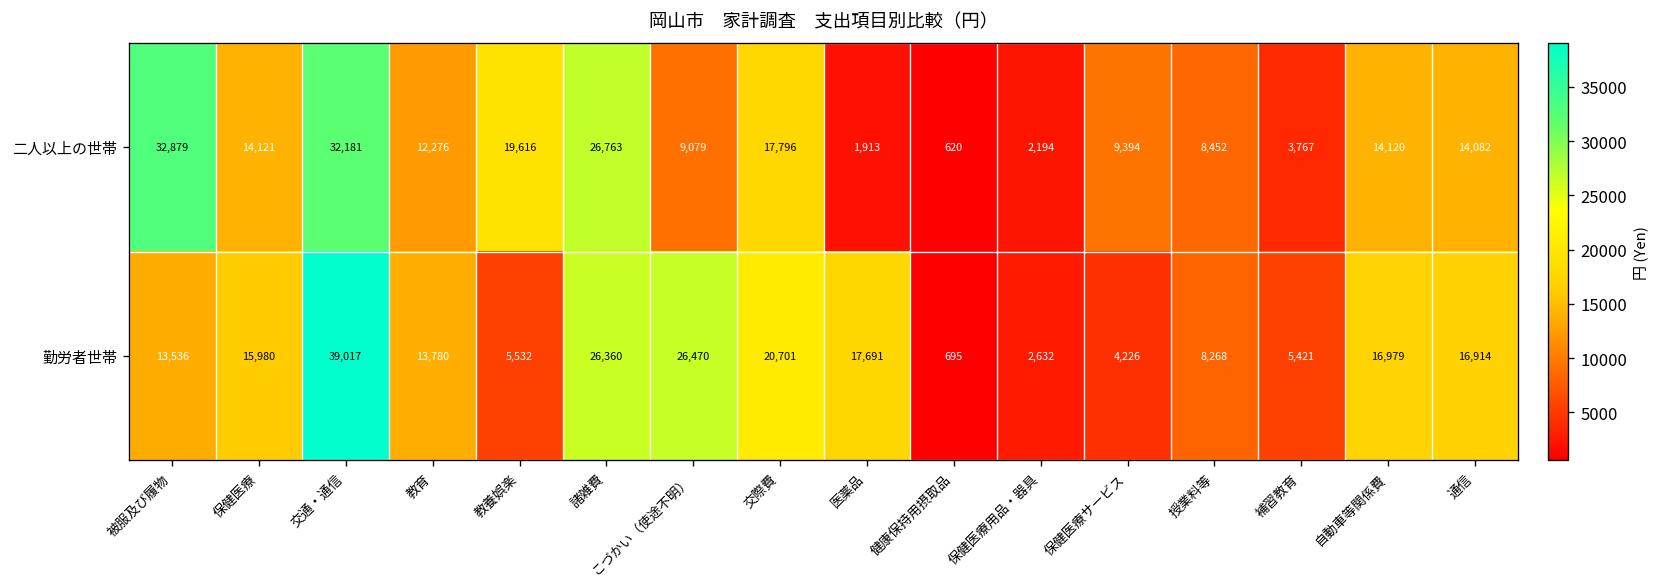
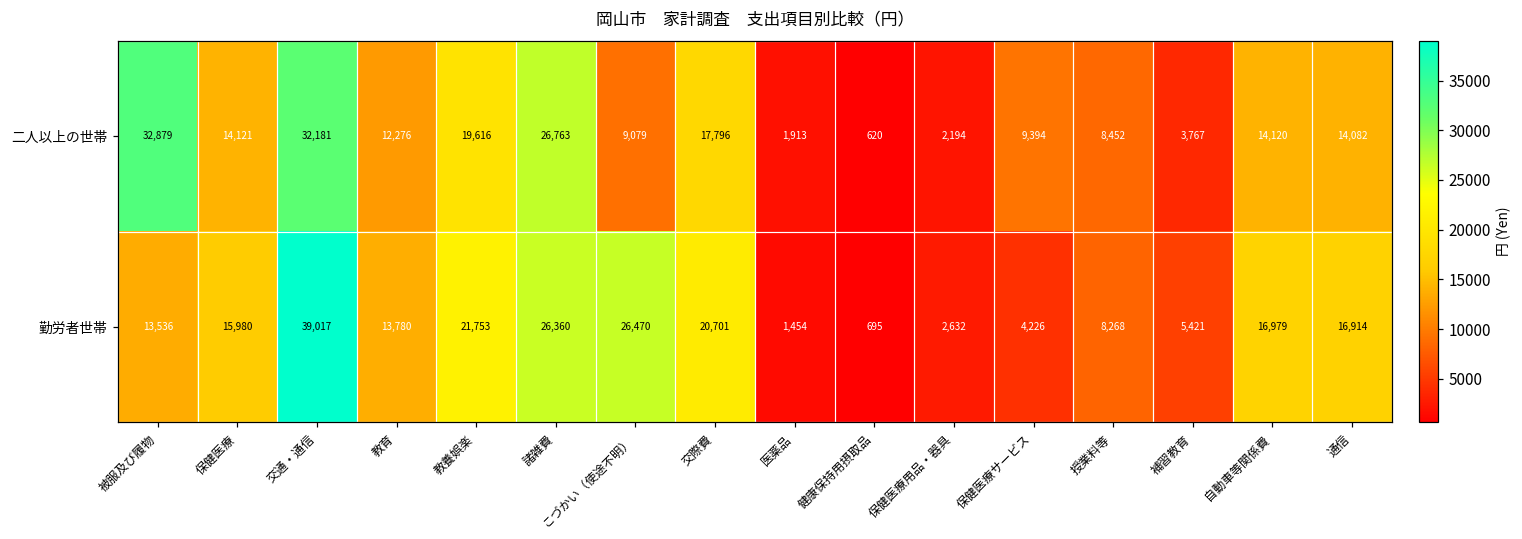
勤労者世帯, 教養娯楽: 5,532 -> 21,753
勤労者世帯, 医薬品: 17,691 -> 1,454
